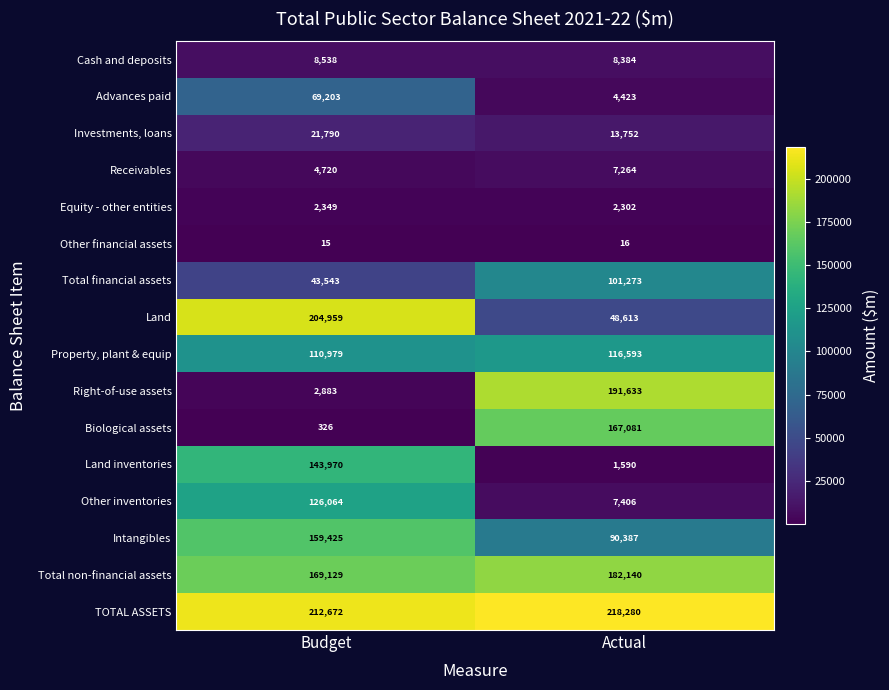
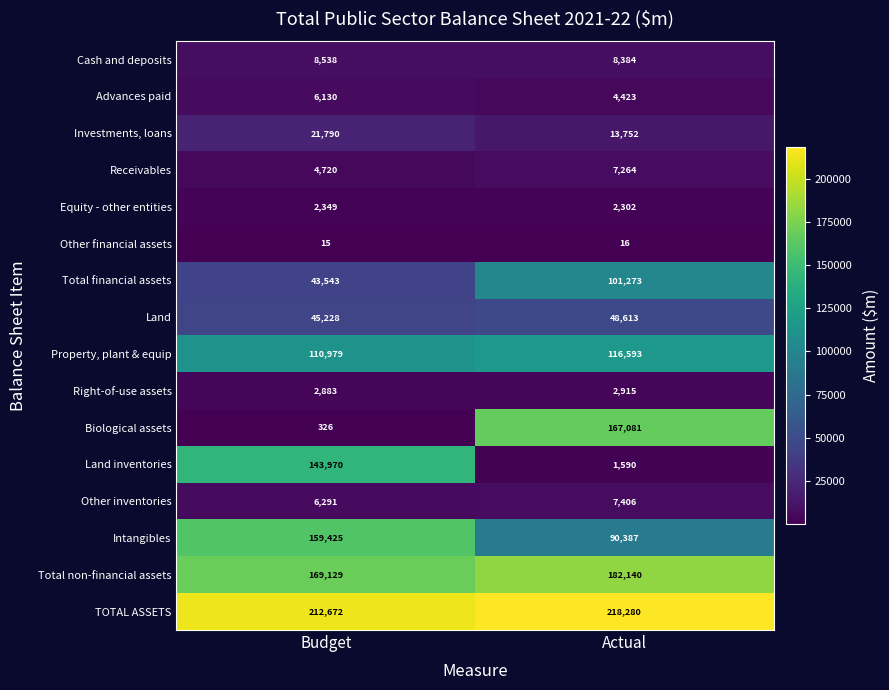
Advances paid, Budget: 69,203 -> 6,130
Land, Budget: 204,959 -> 45,228
Right-of-use assets, Actual: 191,633 -> 2,915
Other inventories, Budget: 126,064 -> 6,291
